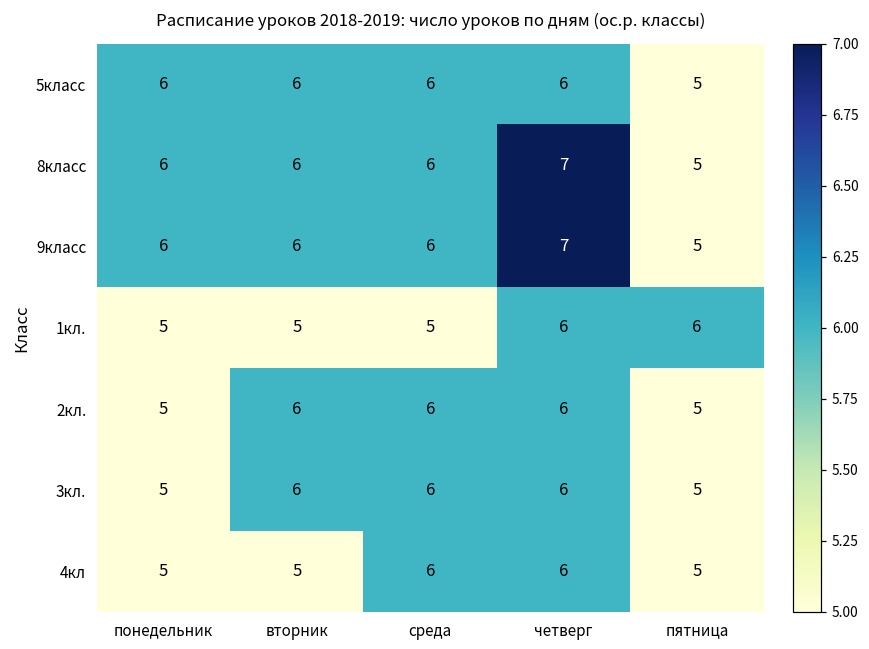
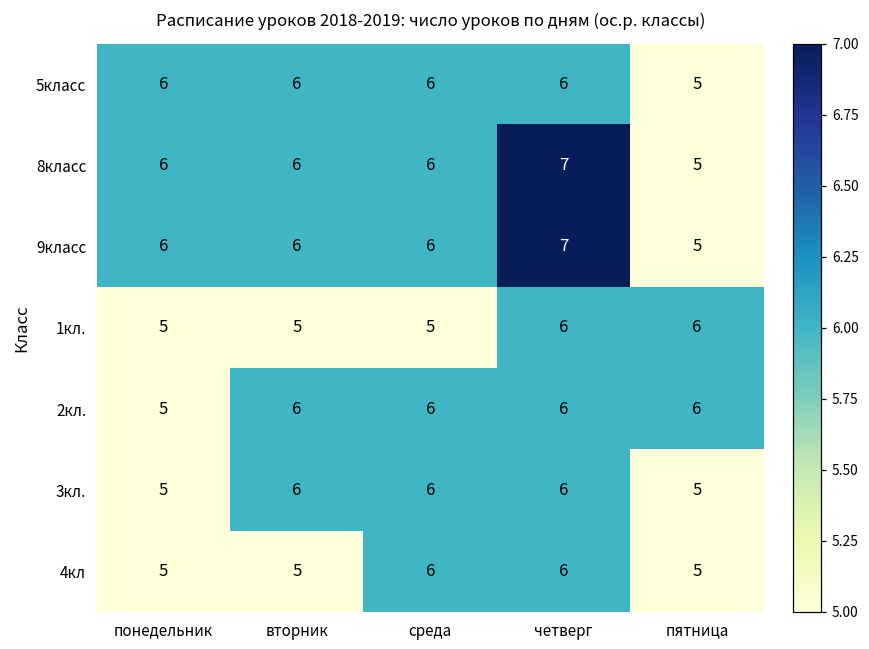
2кл., пятница: 5 -> 6
